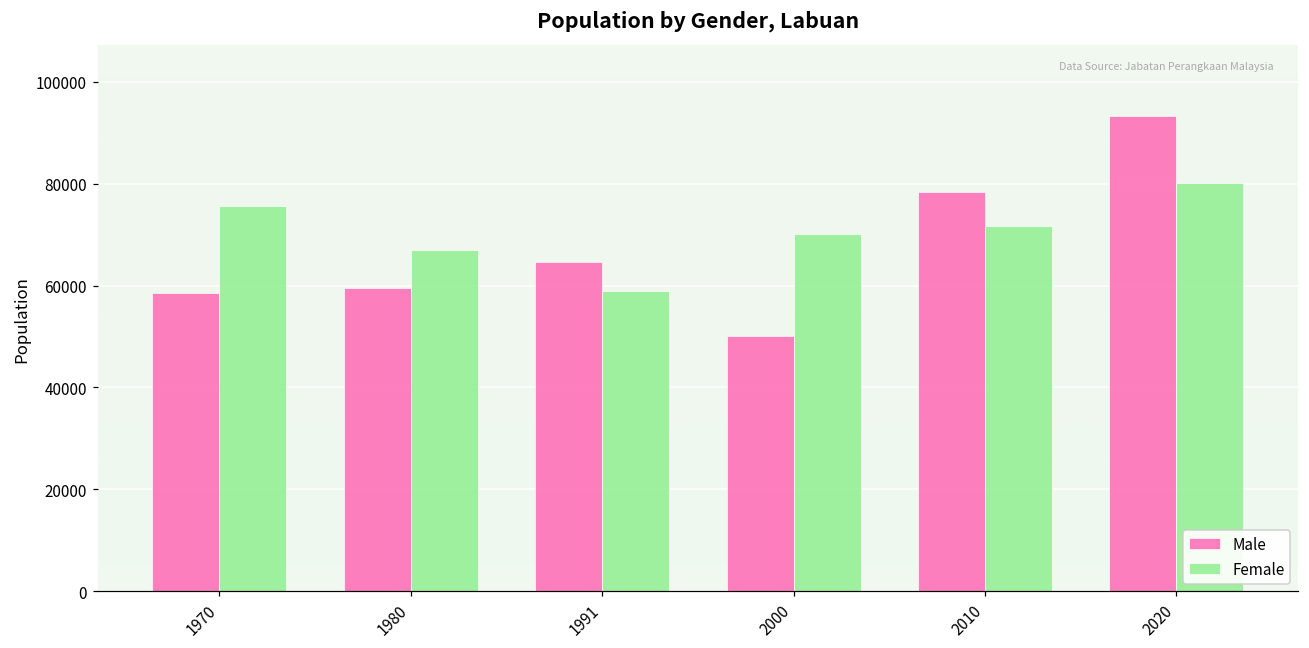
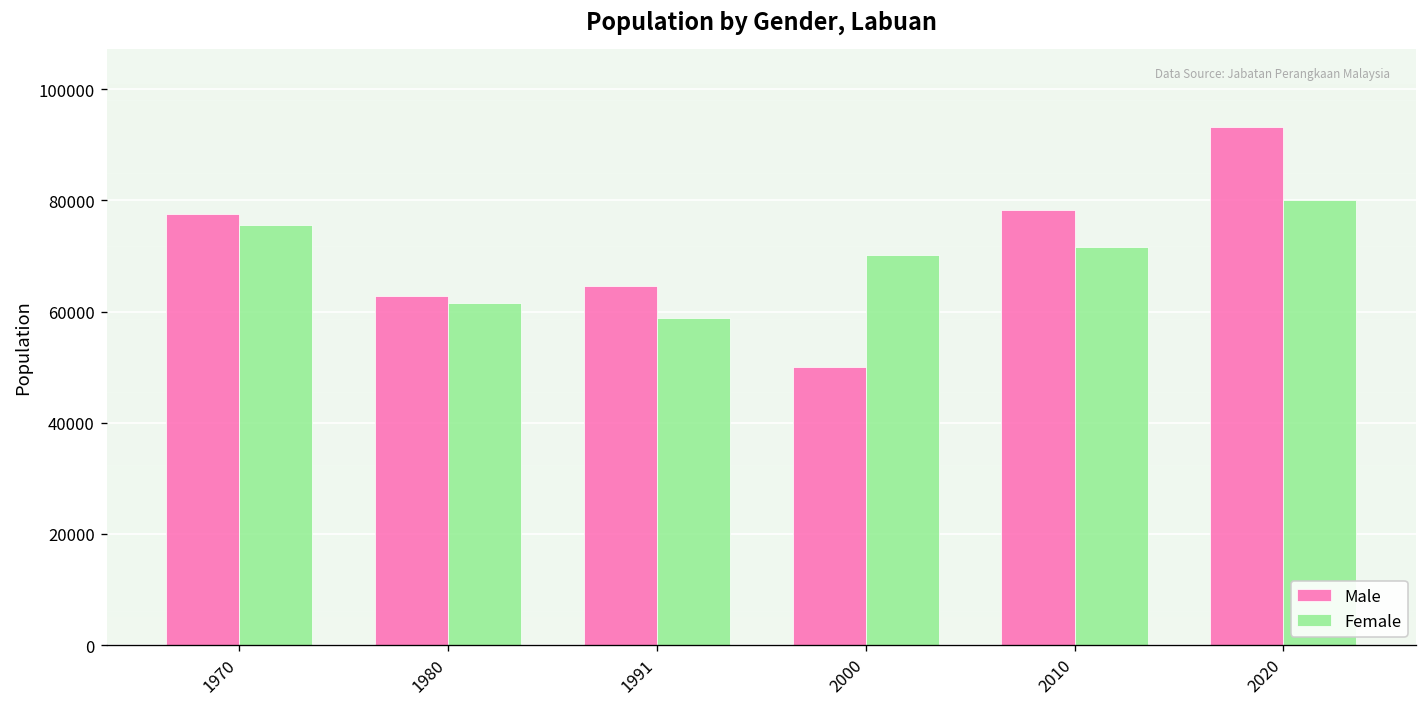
Male, 1970: 59000 -> 78000
Male, 1980: 59000 -> 63000
Female, 1980: 67000 -> 62000
